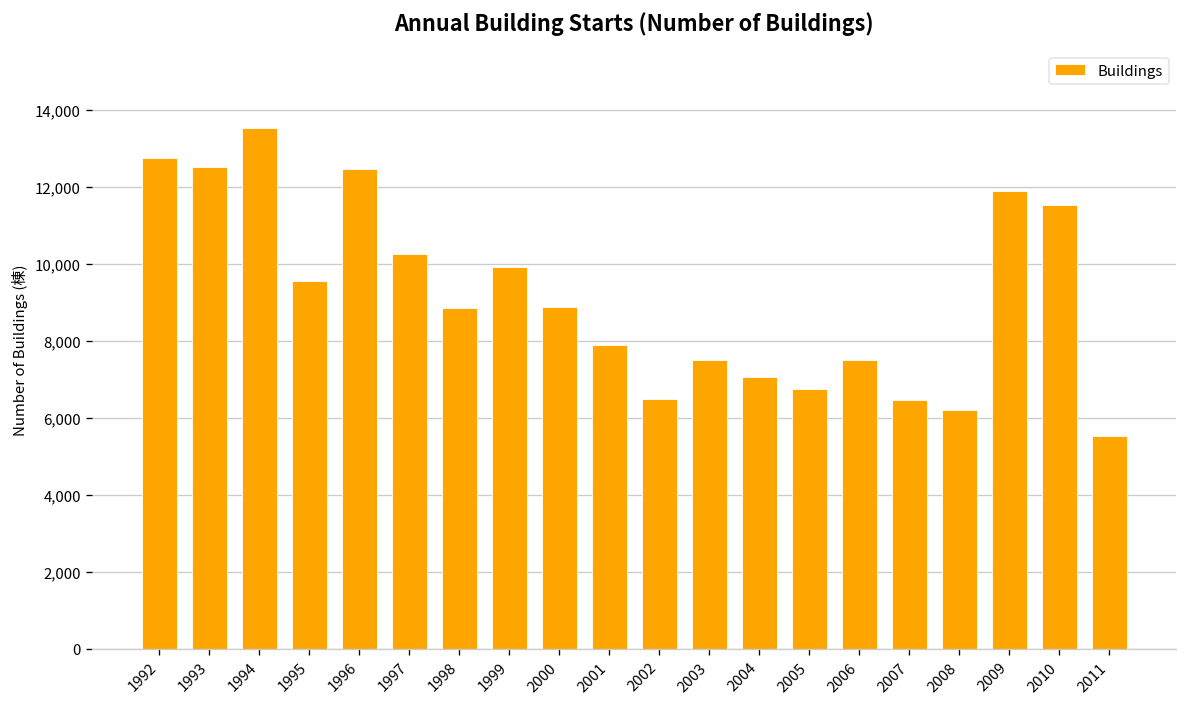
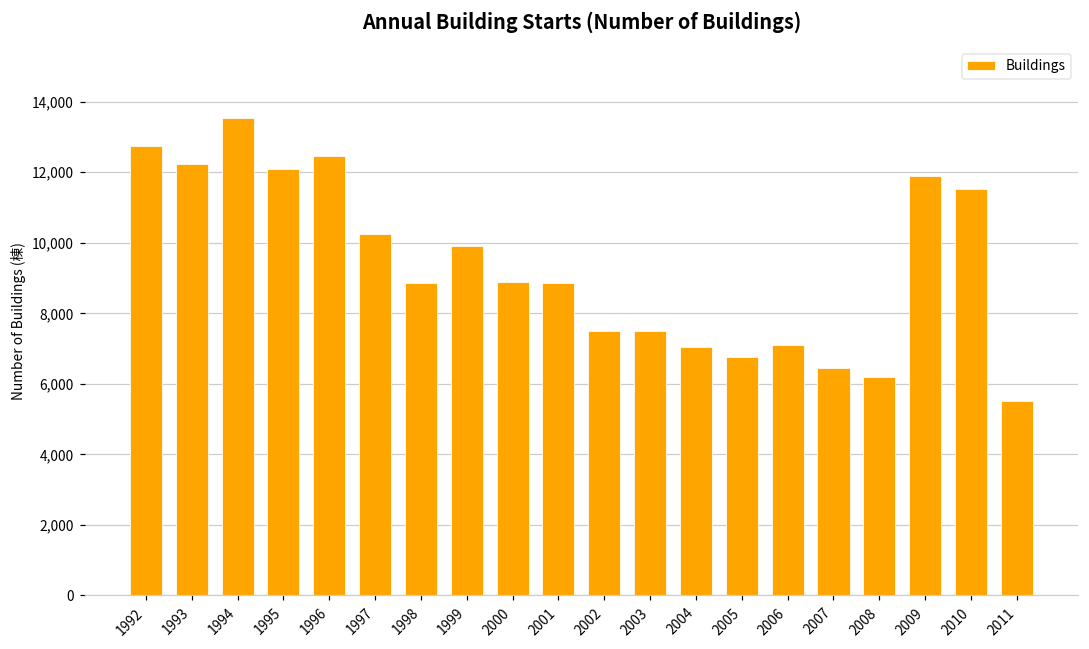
1993: 12,500 -> 12,200
1995: 9,600 -> 12,100
2001: 7,900 -> 8,900
2002: 6,500 -> 7,500
2006: 7,500 -> 7,100
